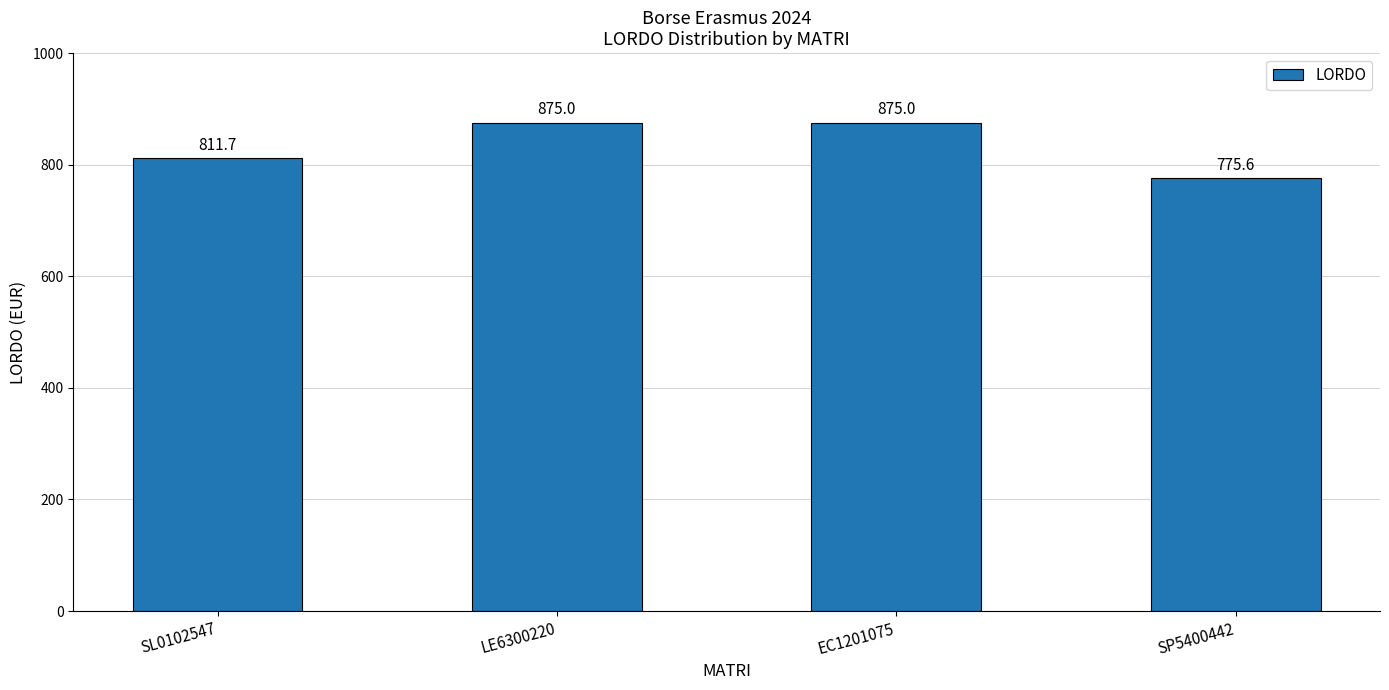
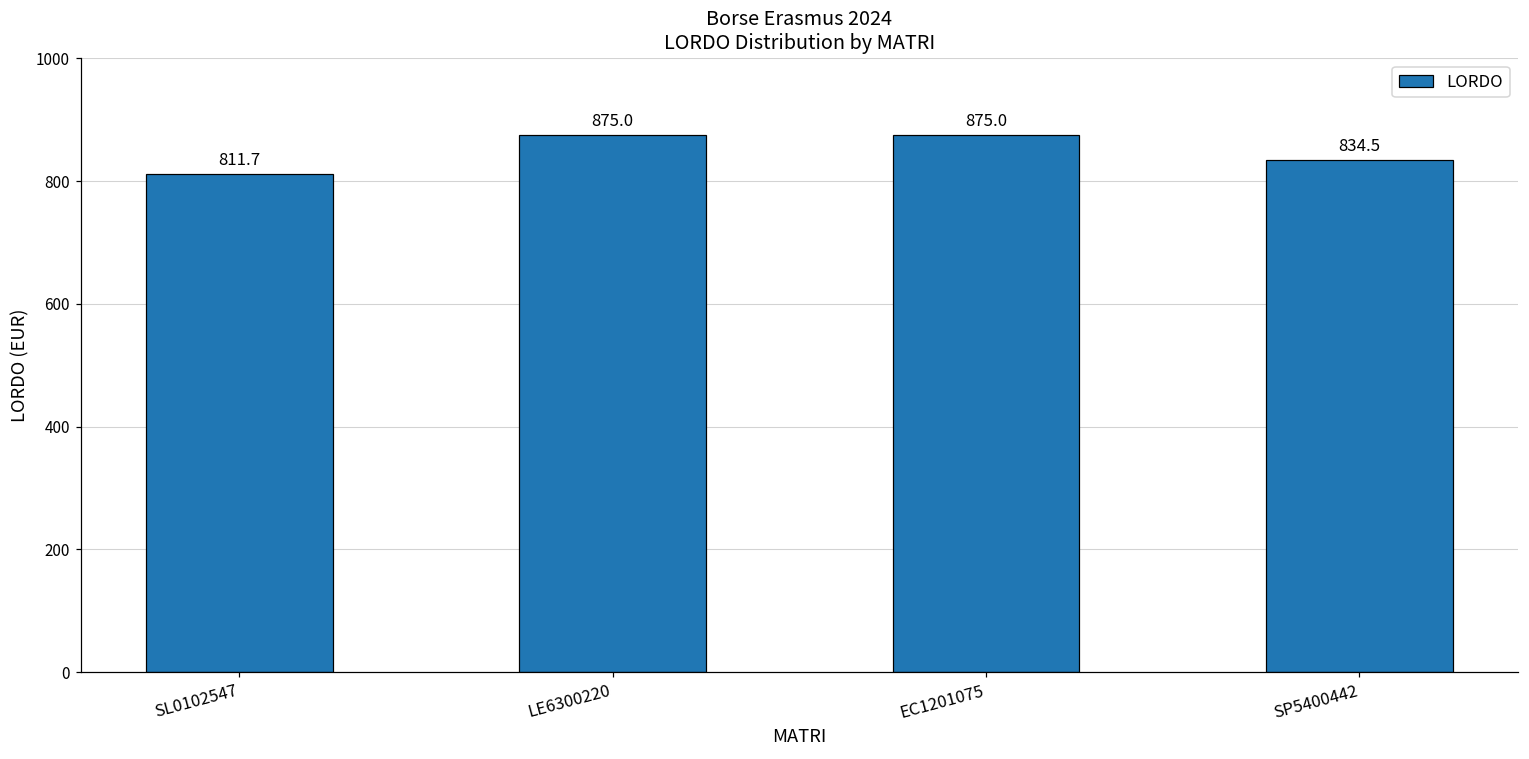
SP5400442: 775.6 -> 834.5
